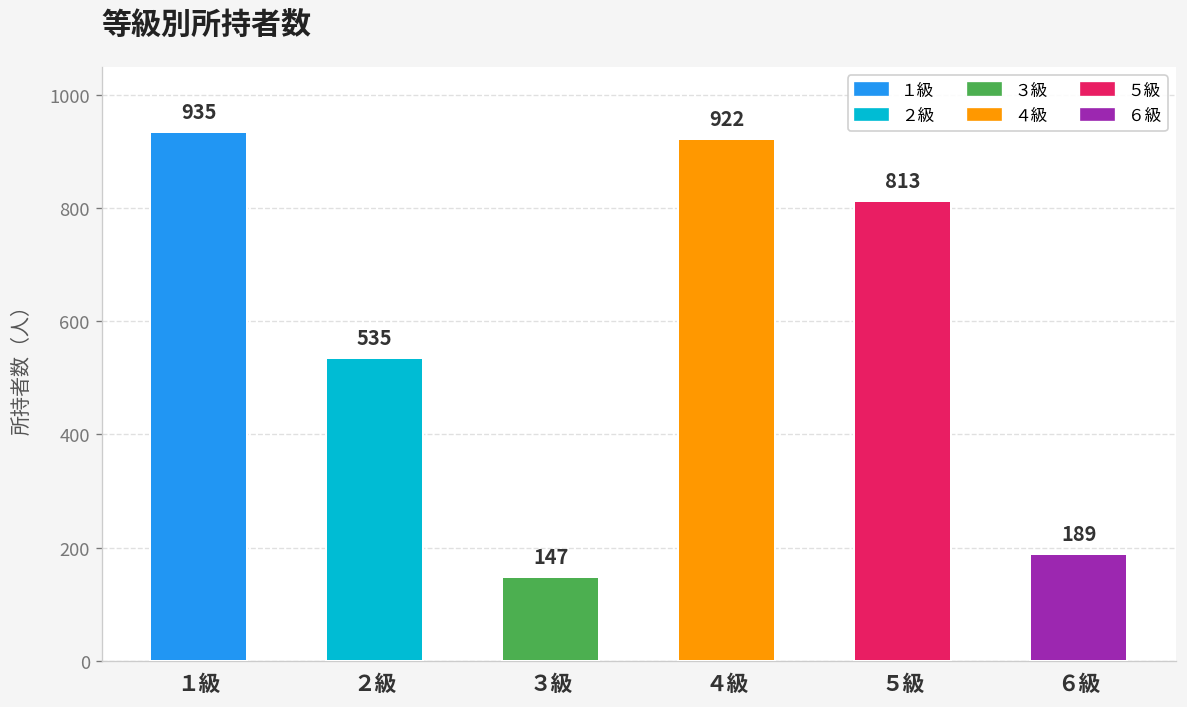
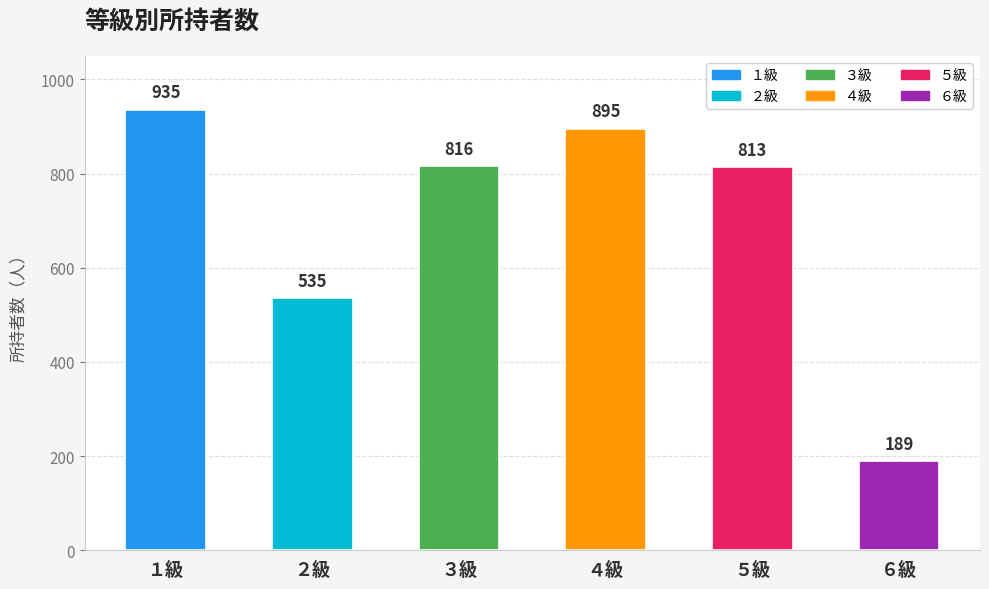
３級: 147 -> 816
４級: 922 -> 895
